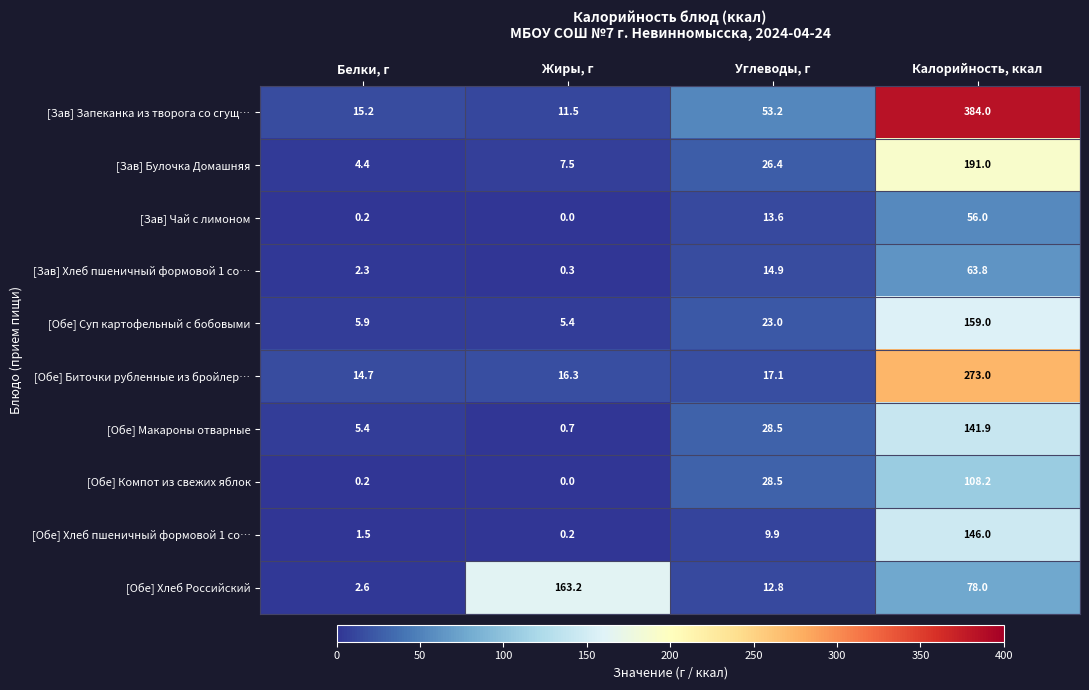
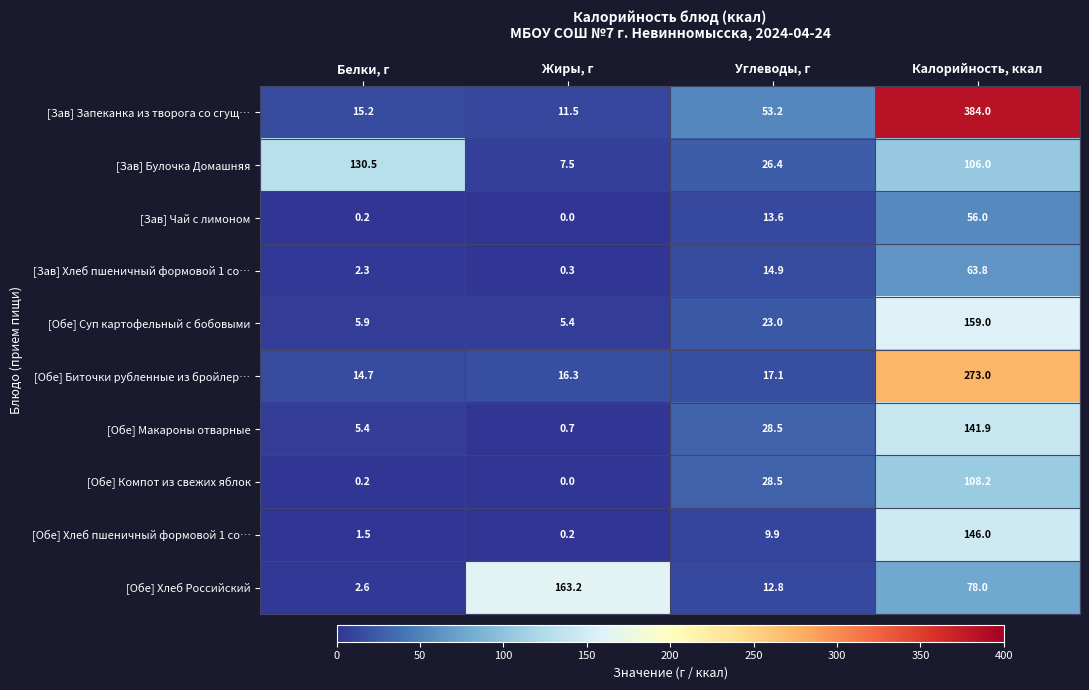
[Зав] Булочка Домашняя, Белки, г: 4.4 -> 130.5
[Зав] Булочка Домашняя, Калорийность, ккал: 191.0 -> 106.0
